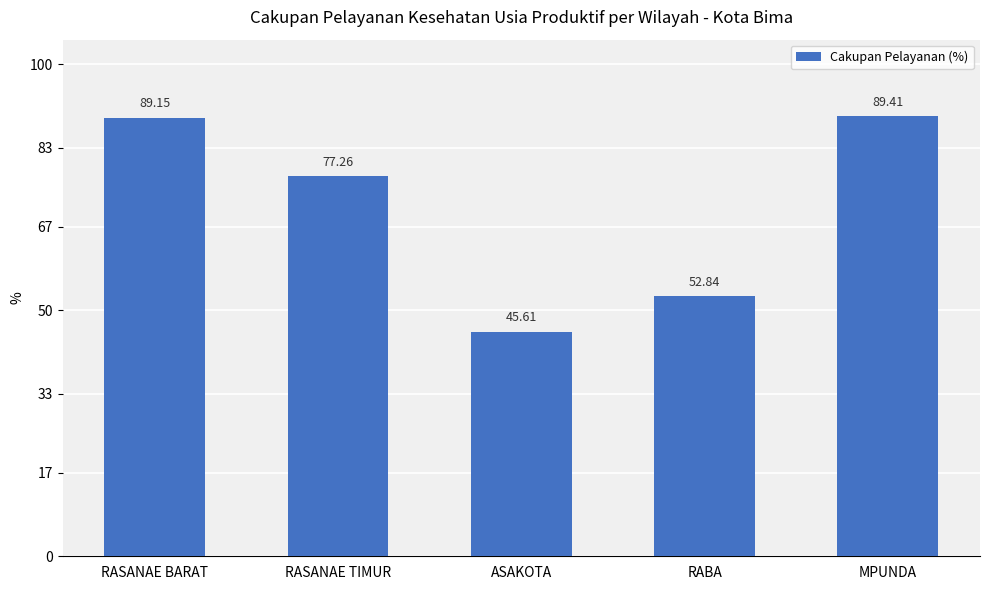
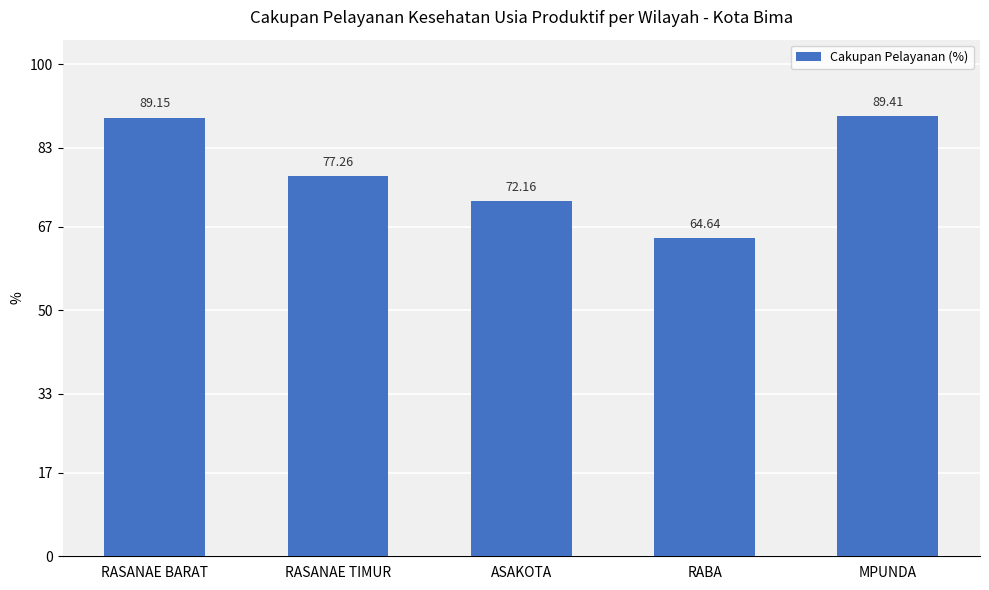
ASAKOTA: 45.61 -> 72.16
RABA: 52.84 -> 64.64
